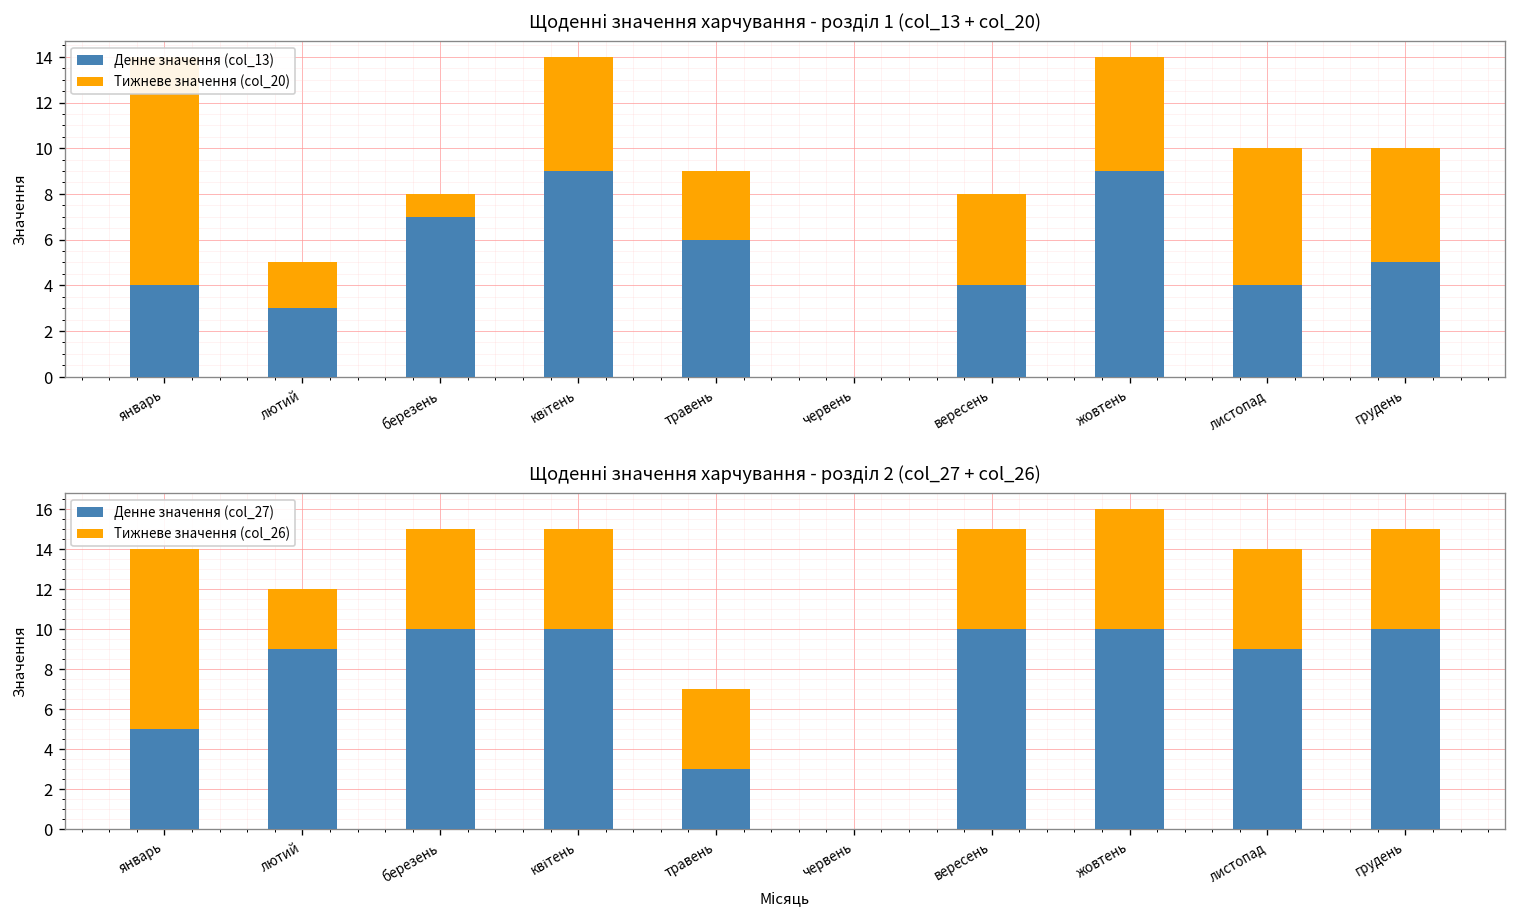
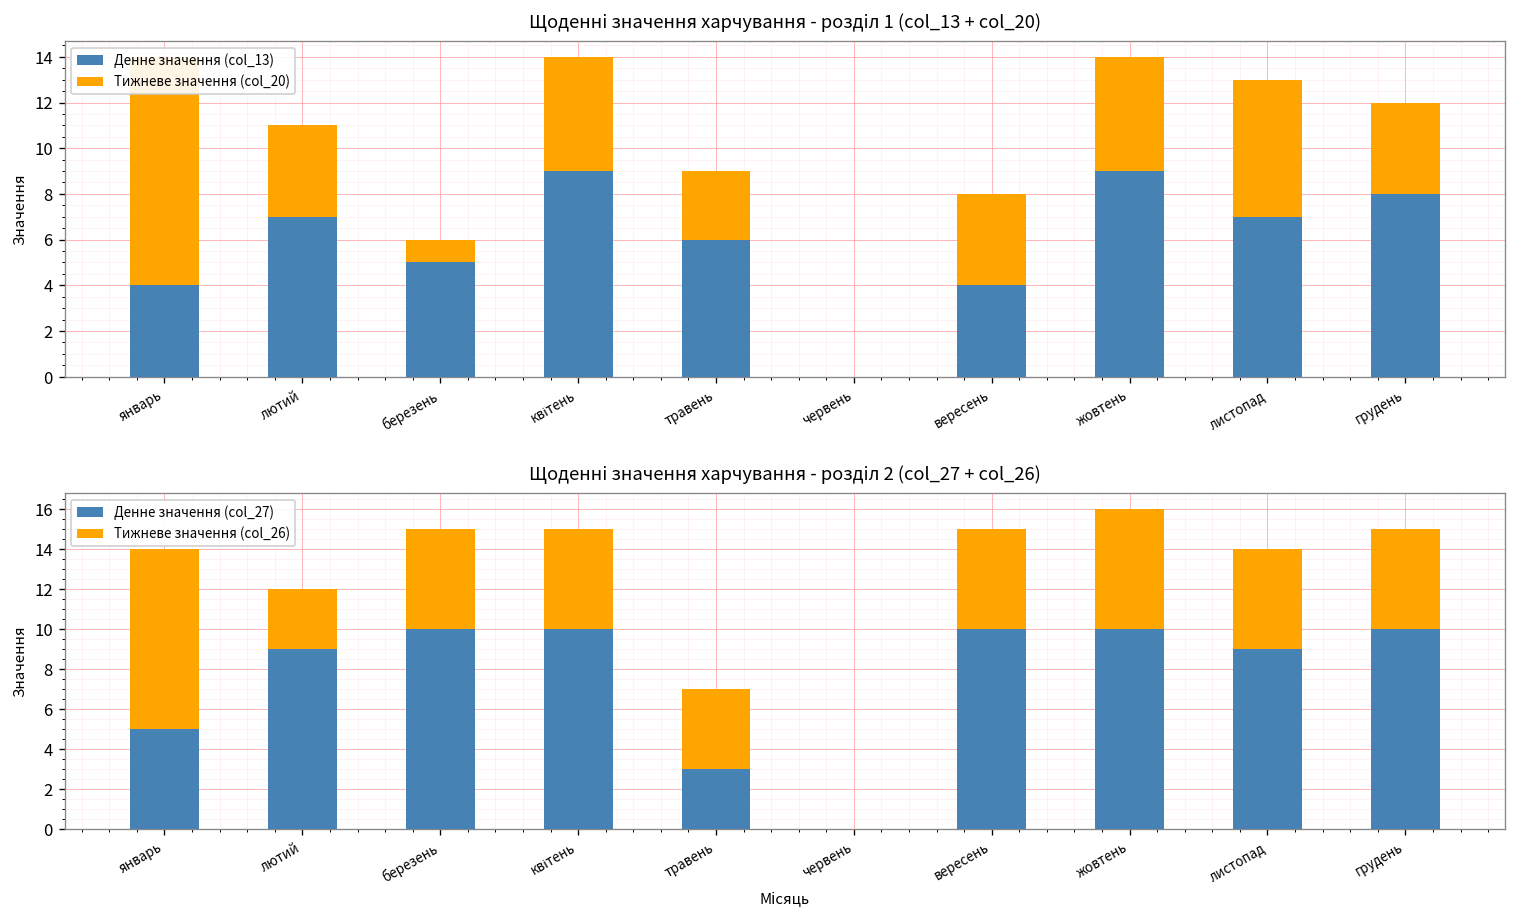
Щоденні значення харчування - розділ 1 (col_13 + col_20), Денне значення (col_13), лютий: 3 -> 7
Щоденні значення харчування - розділ 1 (col_13 + col_20), Тижневе значення (col_20), лютий: 2 -> 4
Щоденні значення харчування - розділ 1 (col_13 + col_20), Денне значення (col_13), березень: 7 -> 5
Щоденні значення харчування - розділ 1 (col_13 + col_20), Денне значення (col_13), листопад: 4 -> 7
Щоденні значення харчування - розділ 1 (col_13 + col_20), Денне значення (col_13), грудень: 5 -> 8
Щоденні значення харчування - розділ 1 (col_13 + col_20), Тижневе значення (col_20), грудень: 5 -> 4
